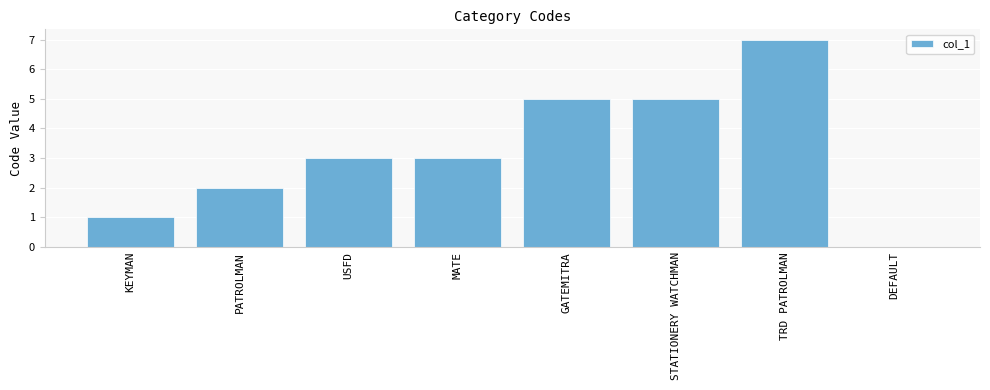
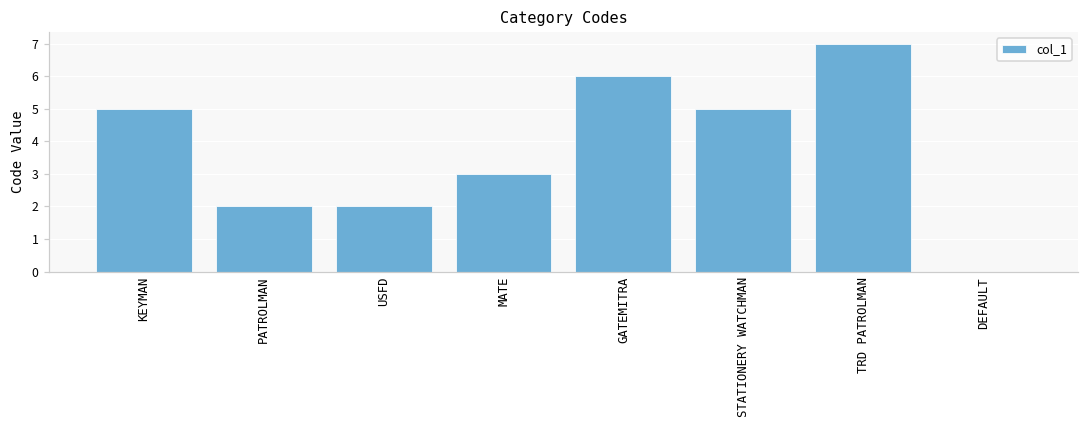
KEYMAN: 1 -> 5
USFD: 3 -> 2
GATEMITRA: 5 -> 6
